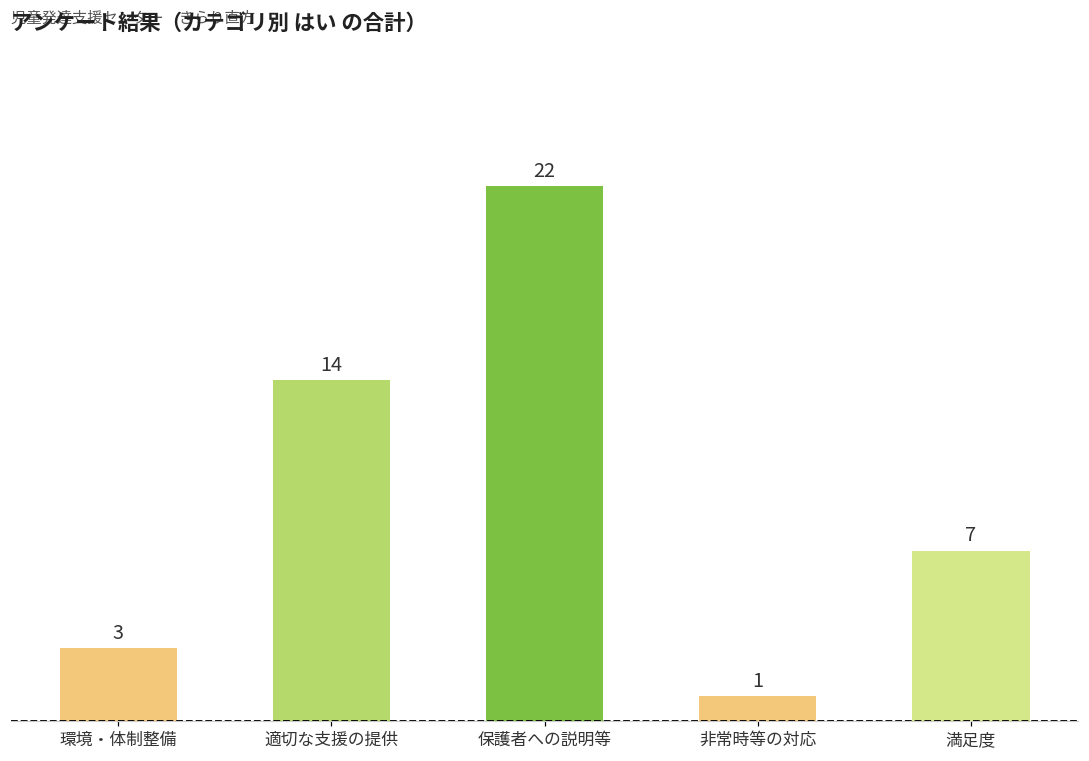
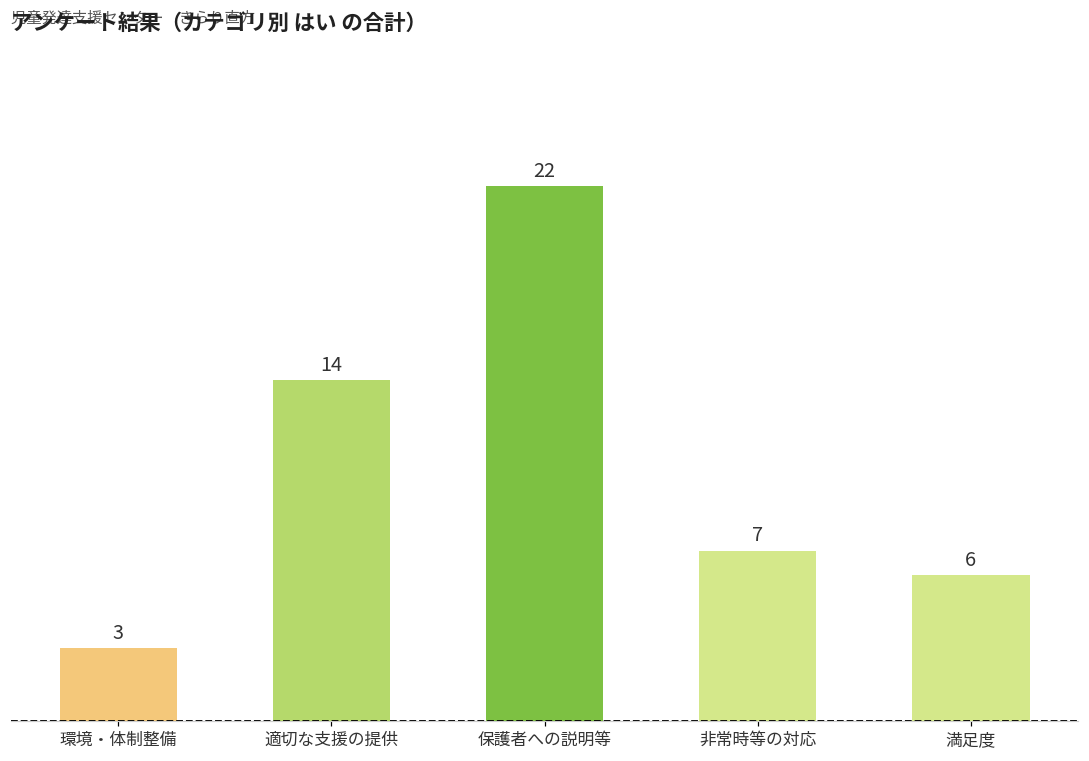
非常時等の対応: 1 -> 7
満足度: 7 -> 6
